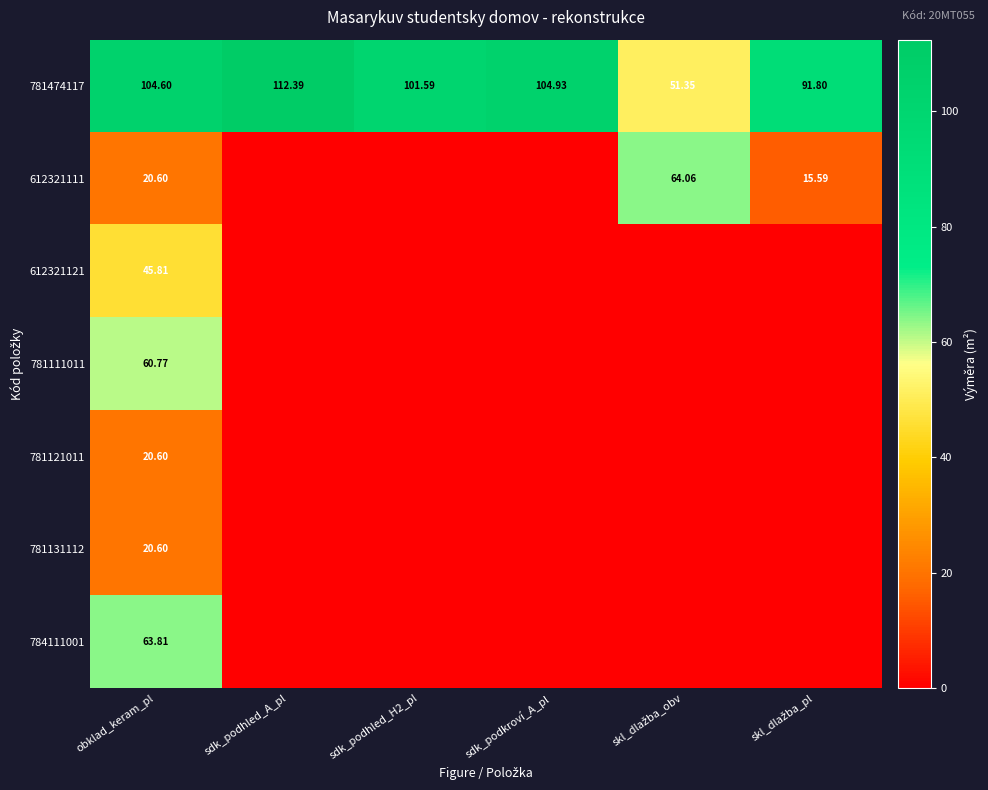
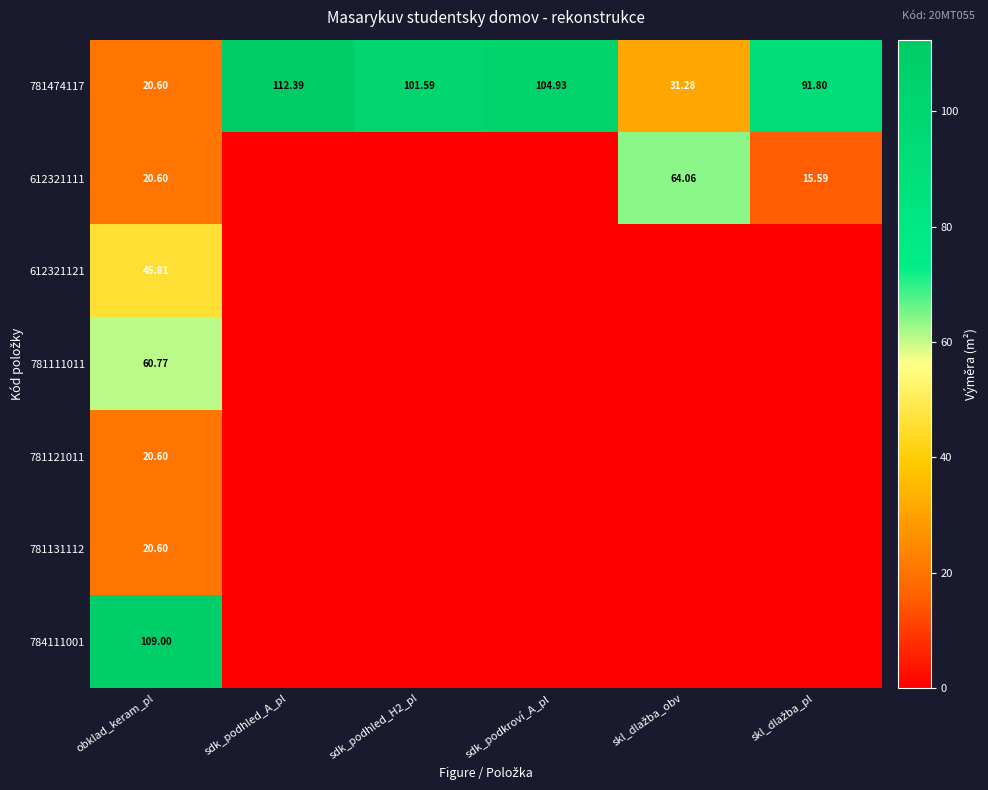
781474117, obklad_keram_pl: 104.60 -> 20.60
781474117, skl_dlažba_obv: 51.35 -> 31.28
784111001, obklad_keram_pl: 63.81 -> 109.00
